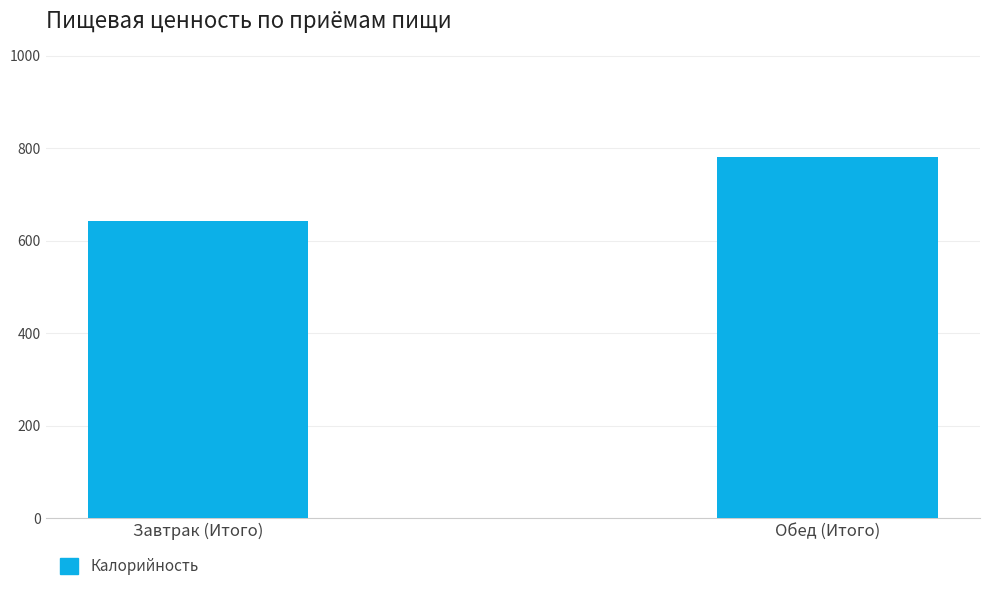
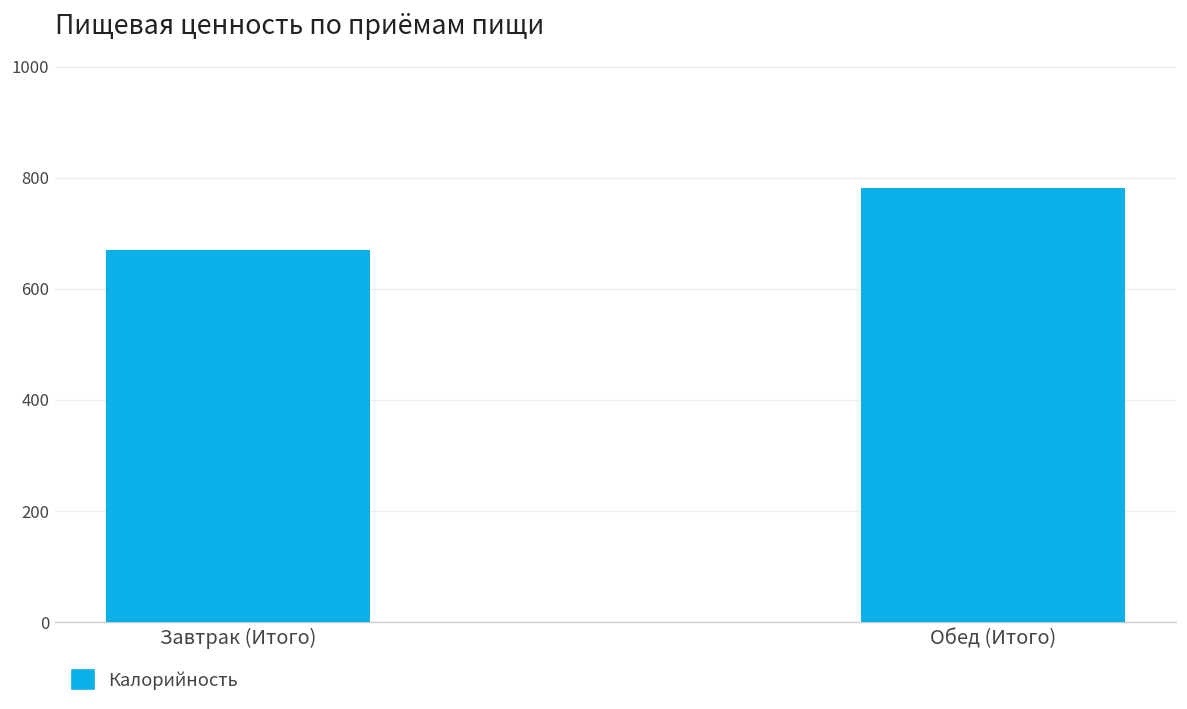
Завтрак (Итого): 640 -> 670
